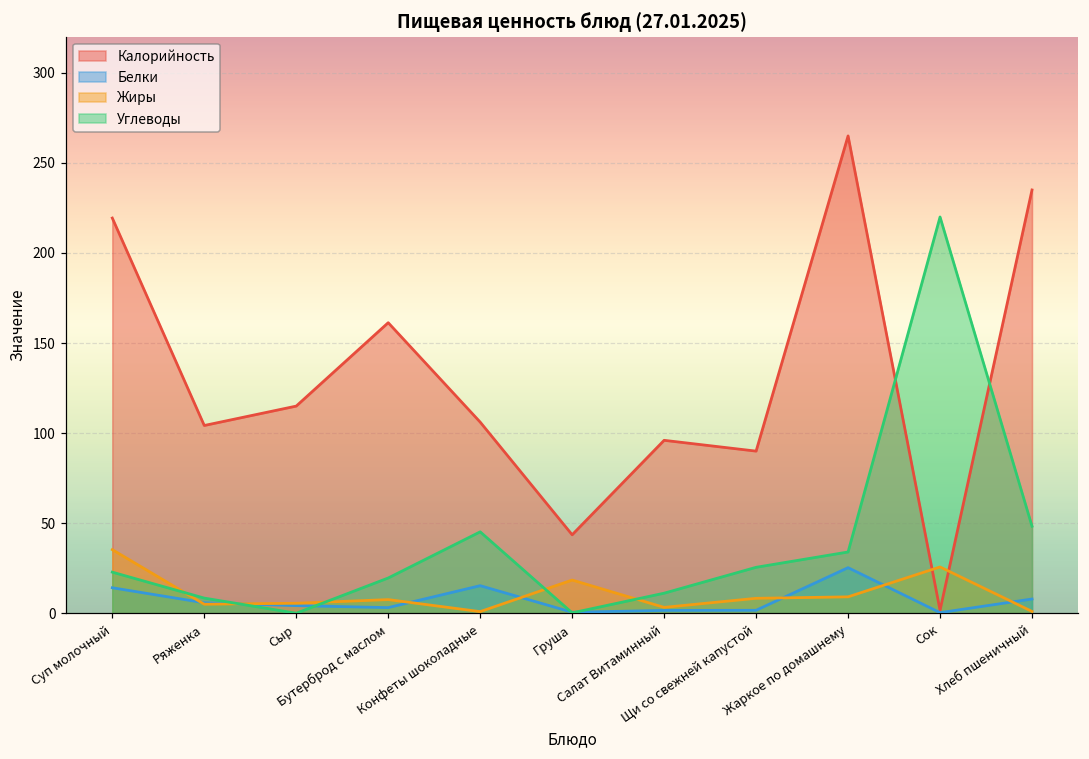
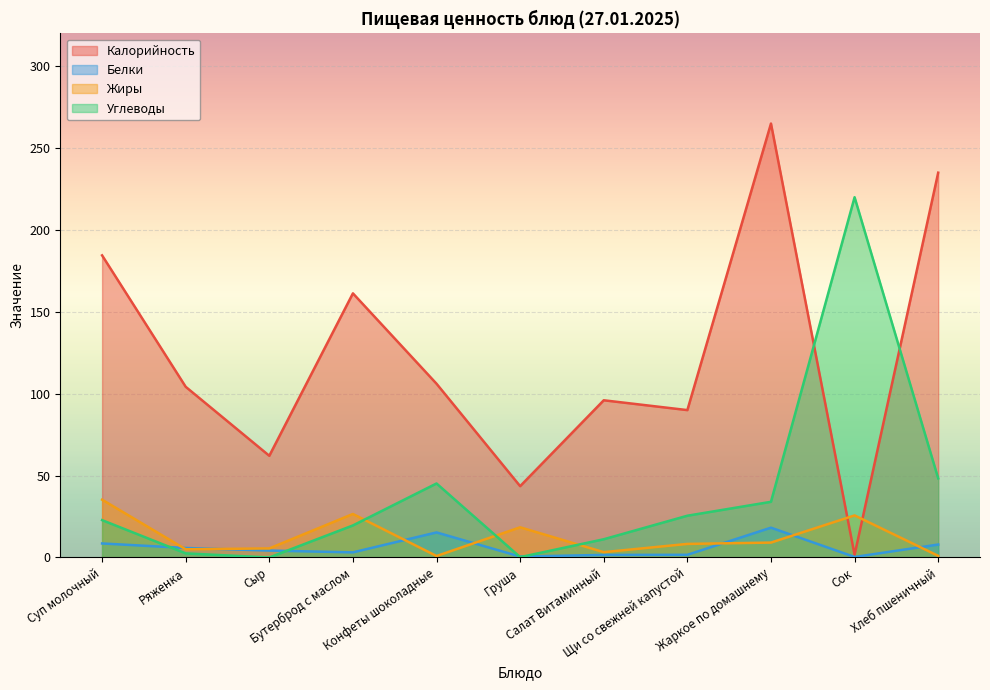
Калорийность, Суп молочный: 219 -> 185
Белки, Суп молочный: 14 -> 9
Углеводы, Ряженка: 8 -> 3
Калорийность, Сыр: 115 -> 62
Жиры, Бутерброд с маслом: 8 -> 27
Белки, Жаркое по домашнему: 25 -> 18
